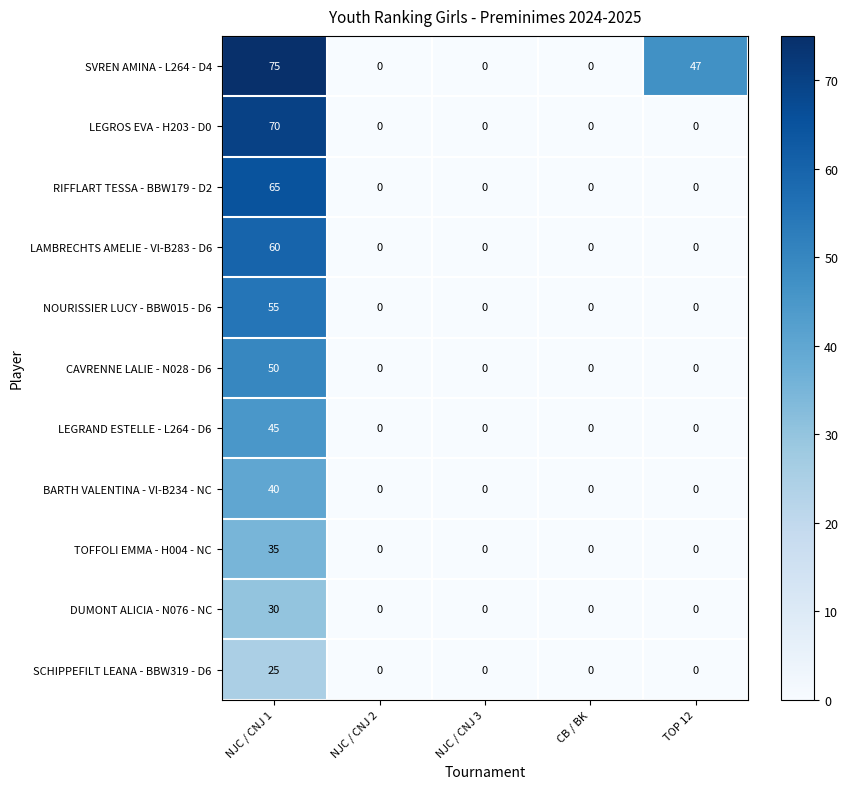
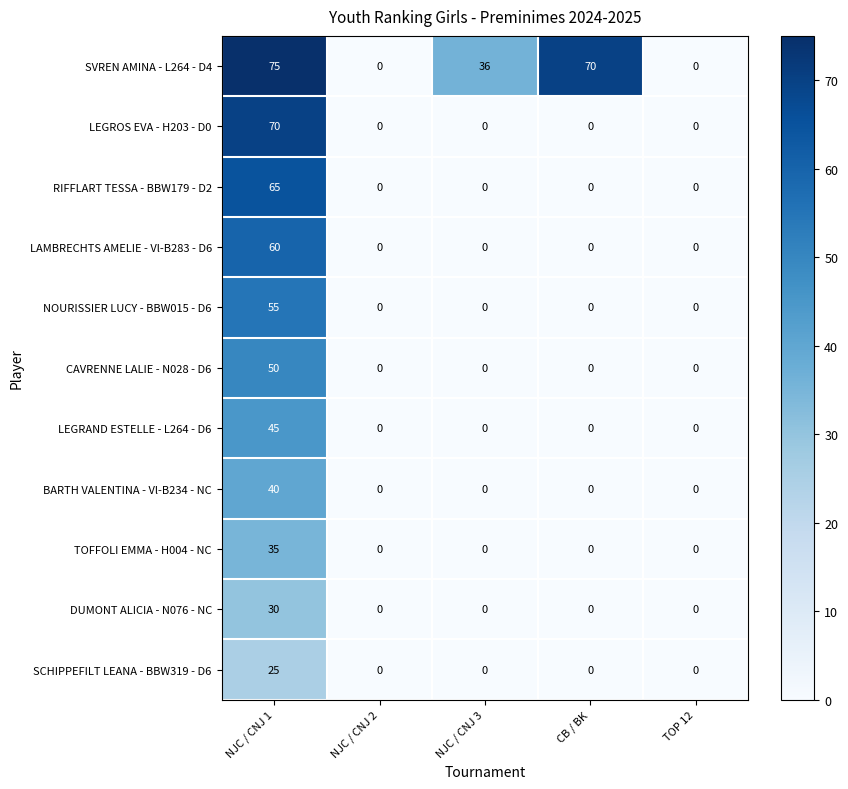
SVREN AMINA - L264 - D4, NJC / CNJ 3: 0 -> 36
SVREN AMINA - L264 - D4, CB / BK: 0 -> 70
SVREN AMINA - L264 - D4, TOP 12: 47 -> 0
